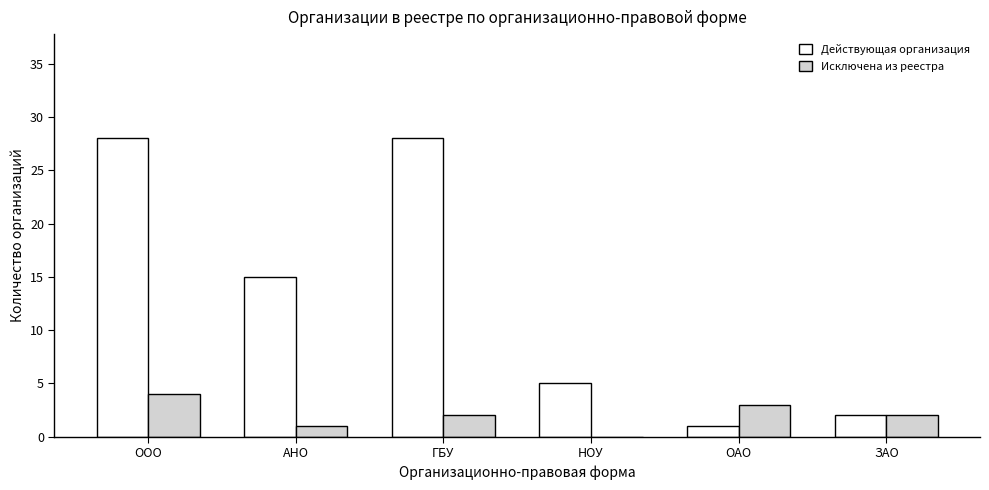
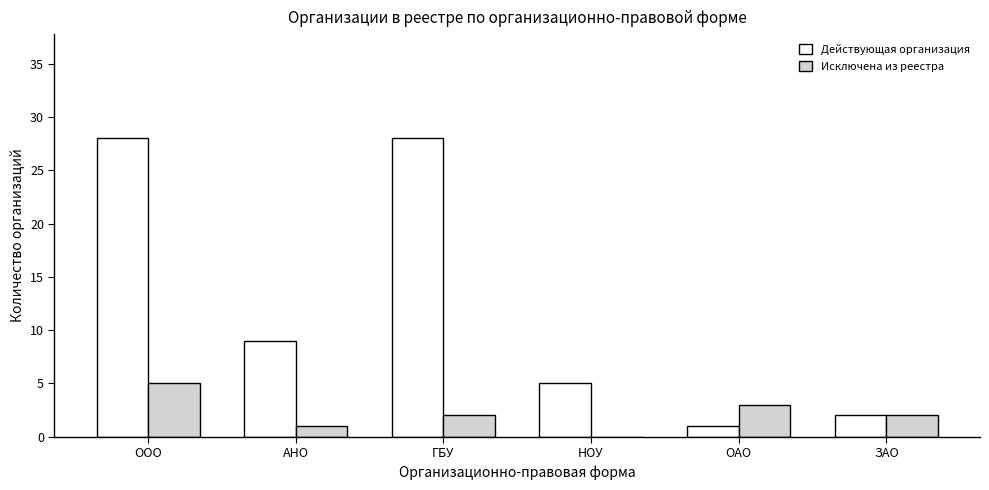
Исключена из реестра, ООО: 4 -> 5
Действующая организация, АНО: 15 -> 9
